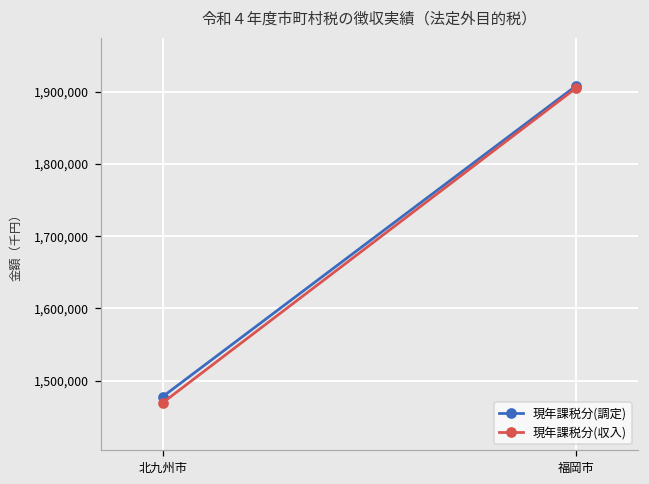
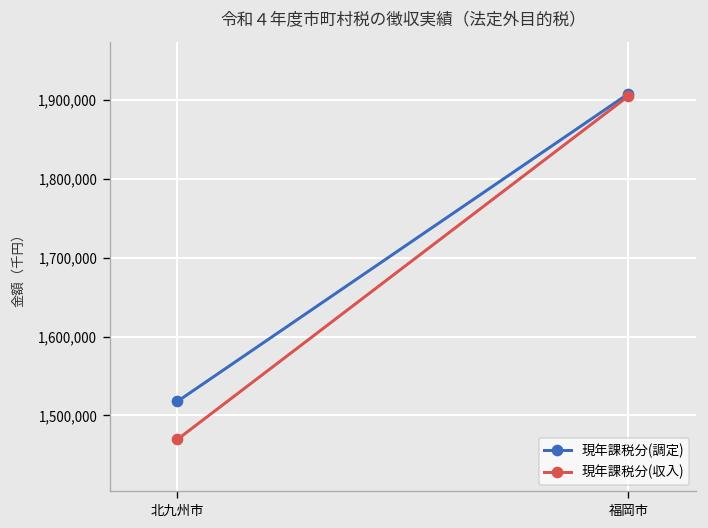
現年課税分(調定), 北九州市: 1,480,000 -> 1,520,000
